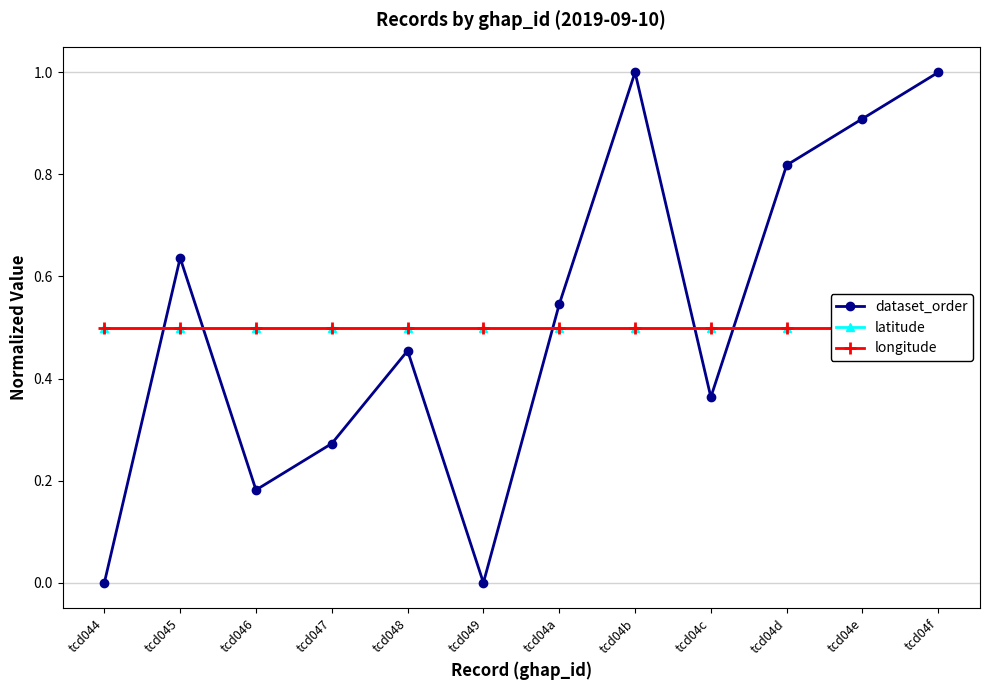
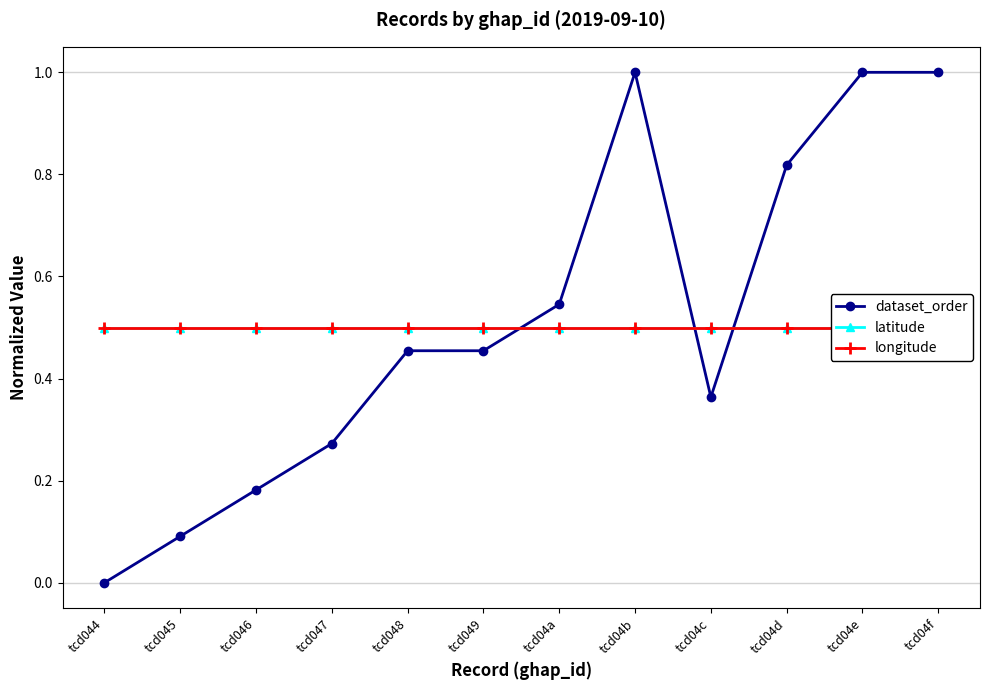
dataset_order, tcd045: 0.64 -> 0.09
dataset_order, tcd049: 0.00 -> 0.45
dataset_order, tcd04e: 0.91 -> 1.00
